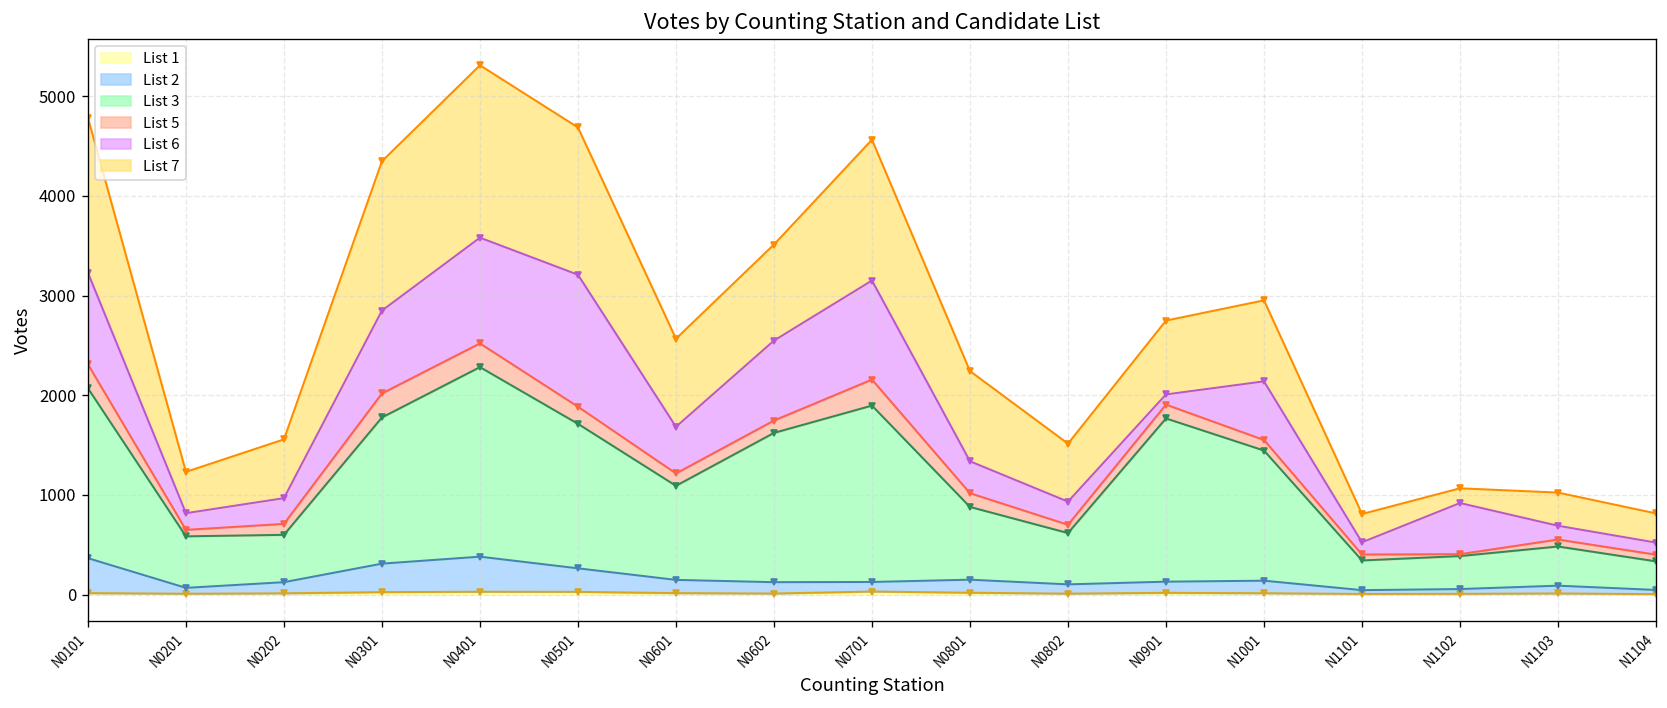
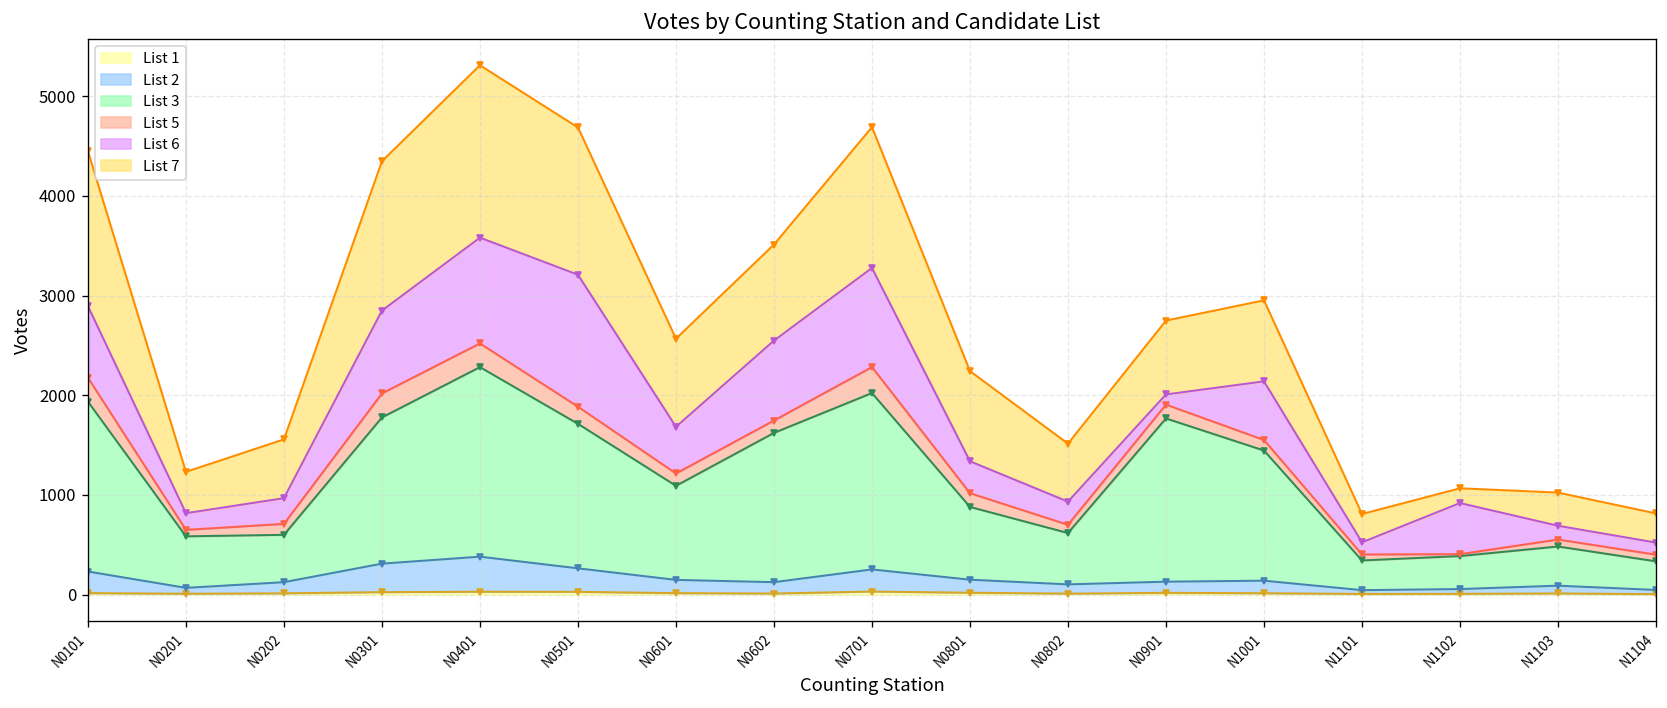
List 2, N0101: 400 -> 200
List 6, N0101: 900 -> 700
List 2, N0701: 100 -> 200
